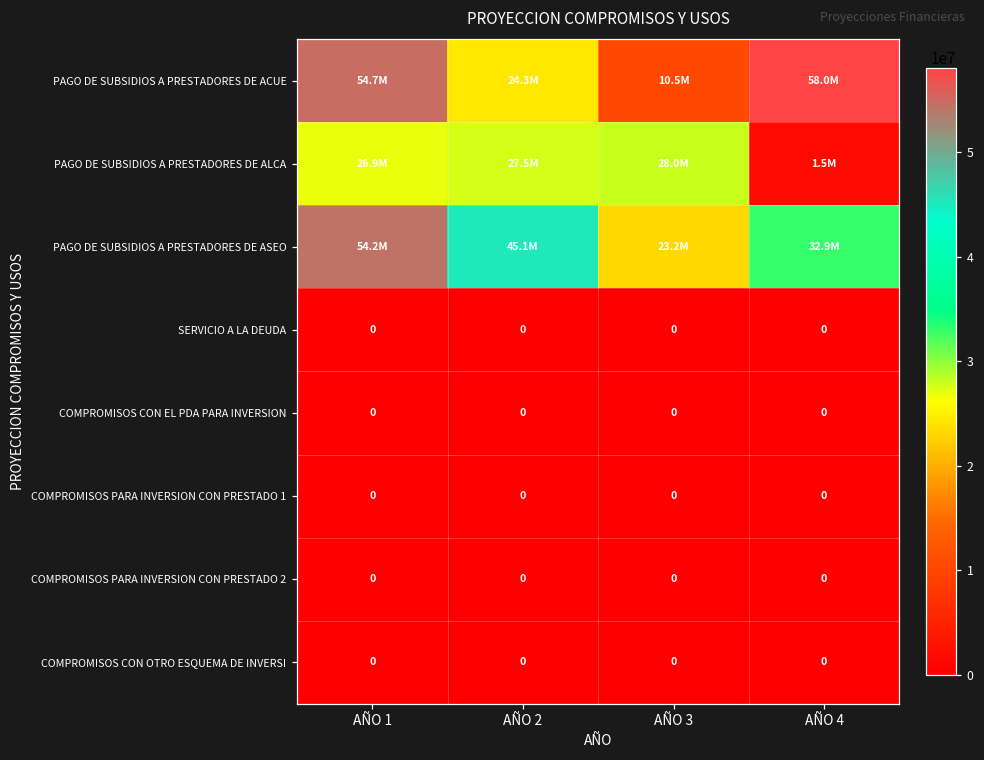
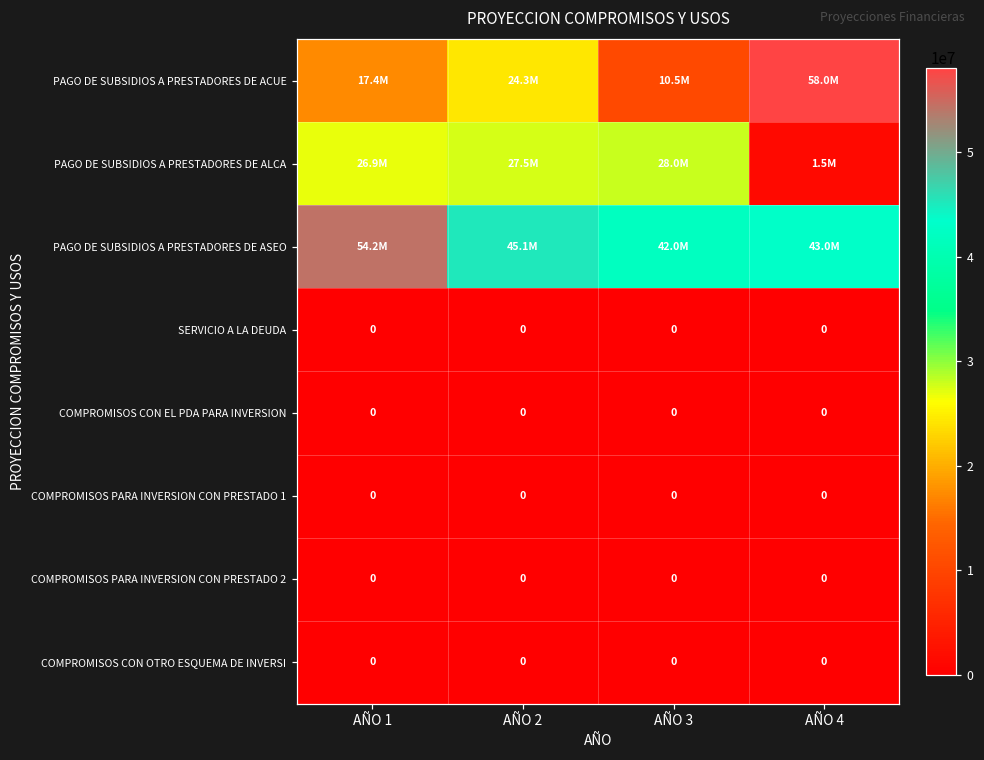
PAGO DE SUBSIDIOS A PRESTADORES DE ACUE, AÑO 1: 54.7M -> 17.4M
PAGO DE SUBSIDIOS A PRESTADORES DE ASEO, AÑO 3: 23.2M -> 42.0M
PAGO DE SUBSIDIOS A PRESTADORES DE ASEO, AÑO 4: 32.9M -> 43.0M
